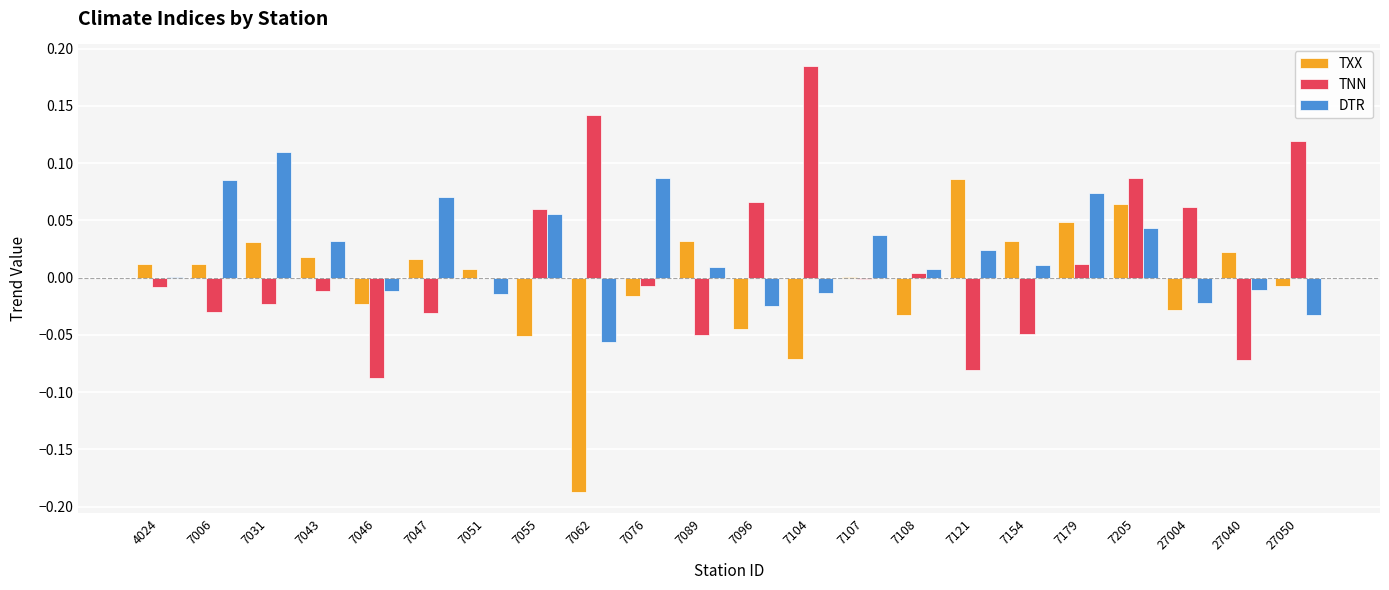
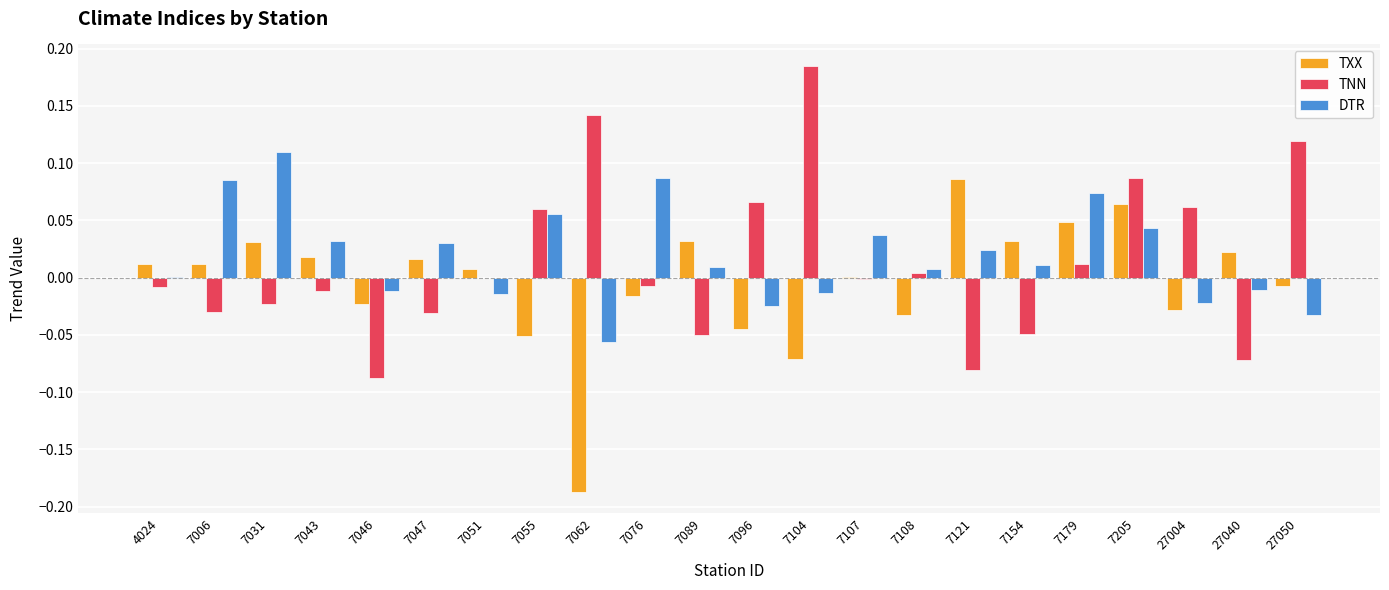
DTR, 7047: 0.07 -> 0.03
